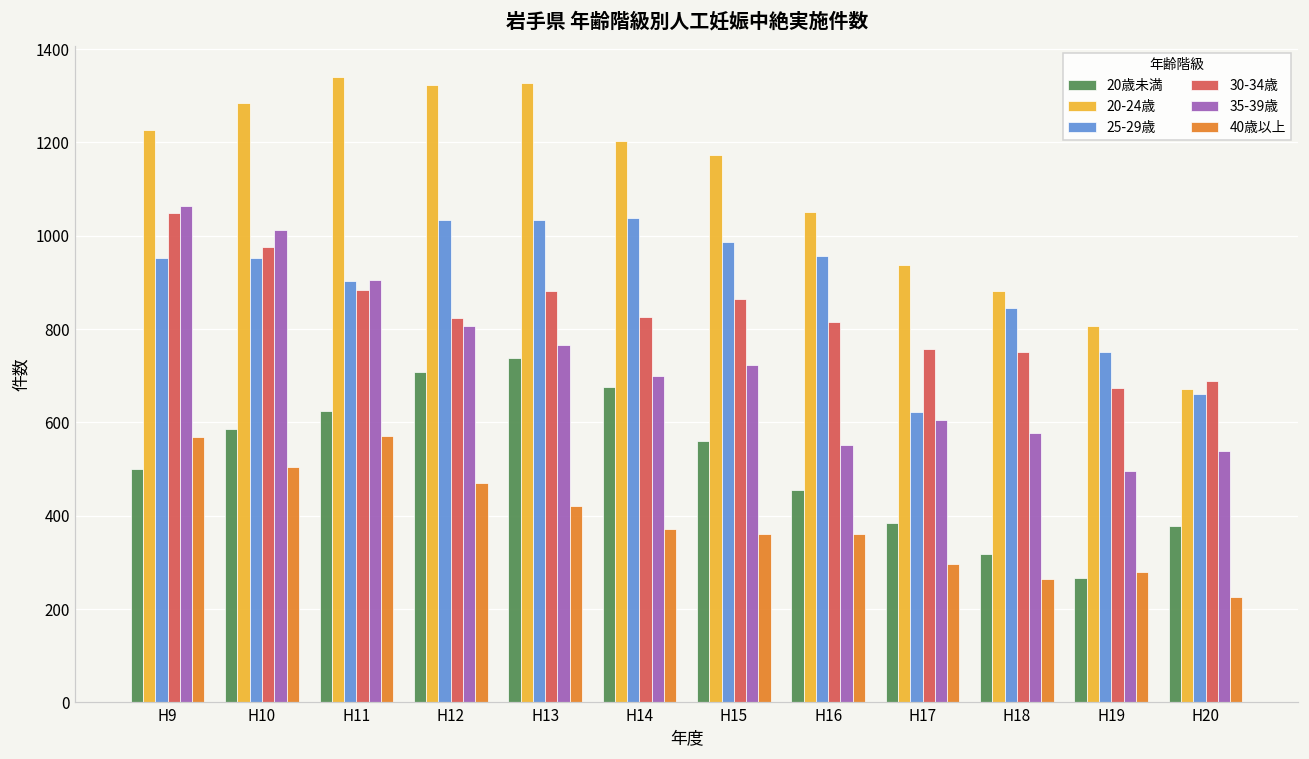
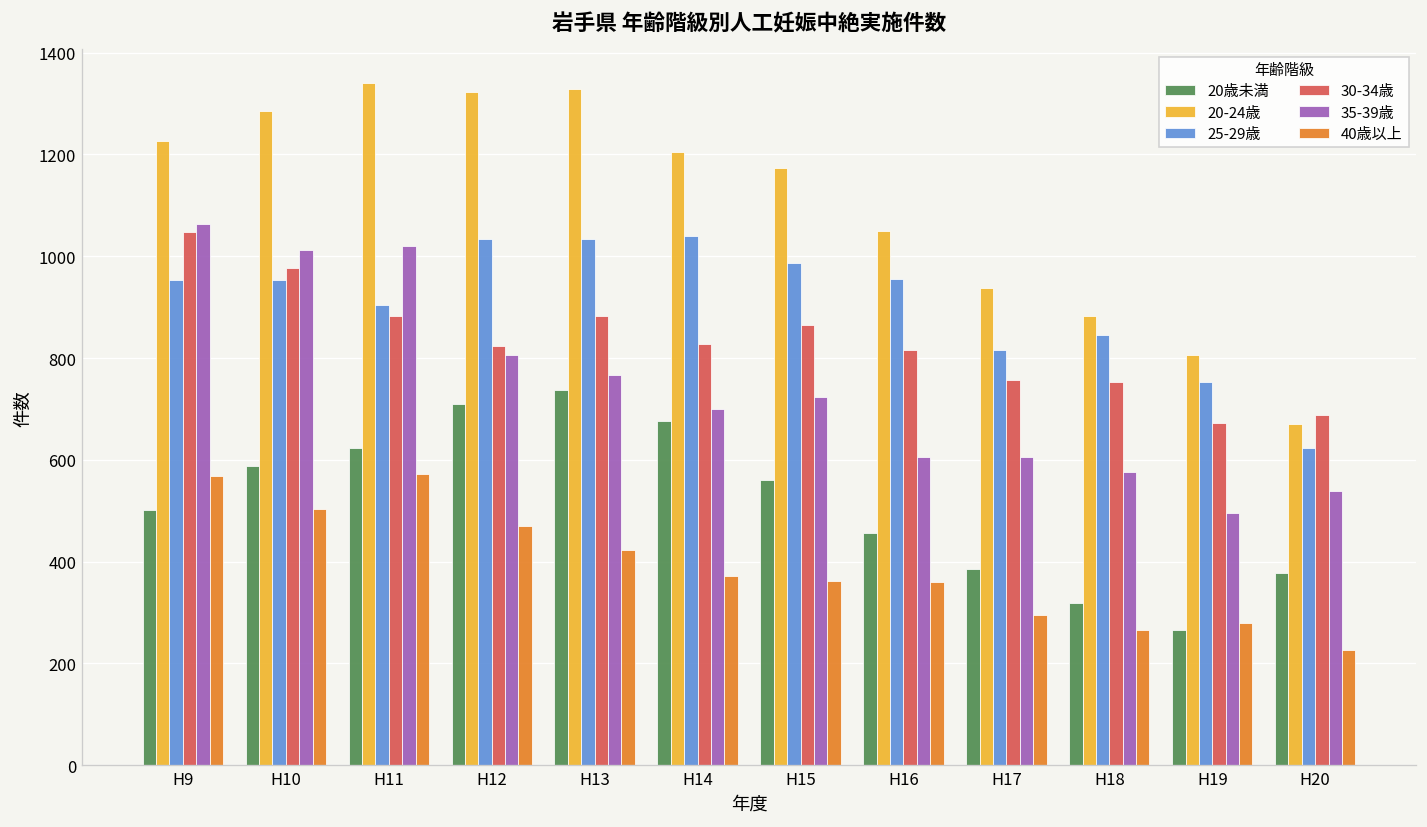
35-39歳, H11: 910 -> 1020
35-39歳, H16: 550 -> 610
25-29歳, H17: 620 -> 820
25-29歳, H20: 660 -> 620
